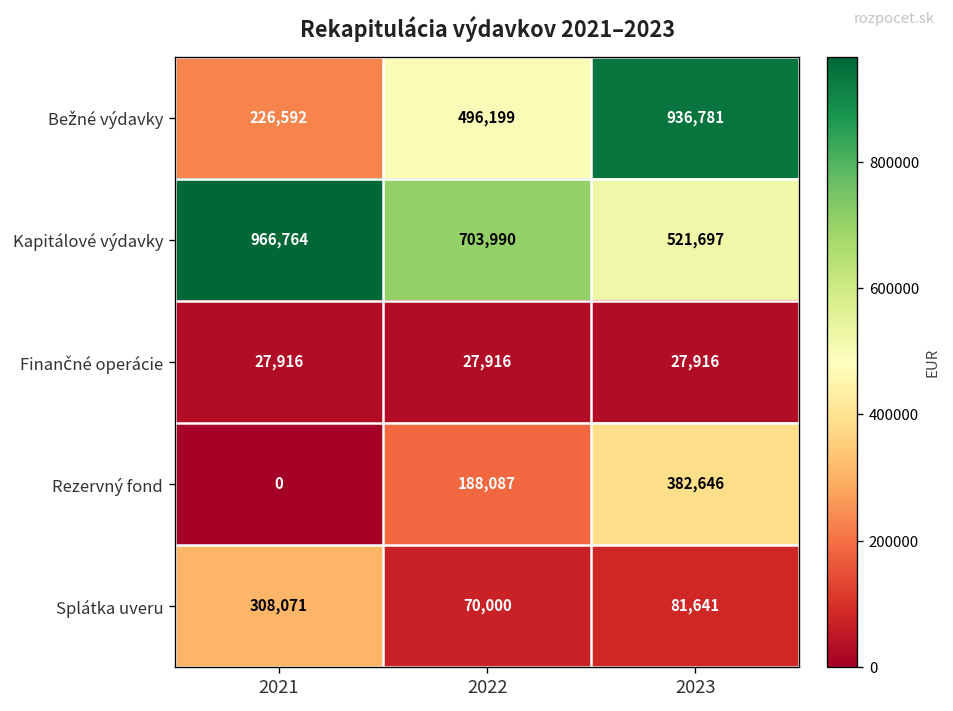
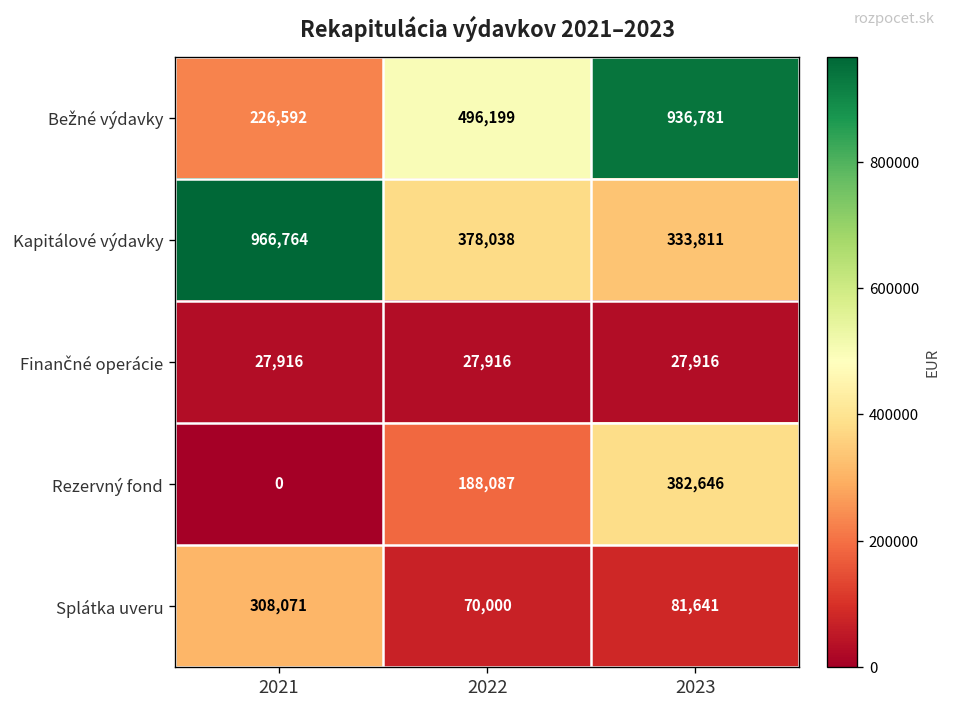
Kapitálové výdavky, 2022: 703,990 -> 378,038
Kapitálové výdavky, 2023: 521,697 -> 333,811
